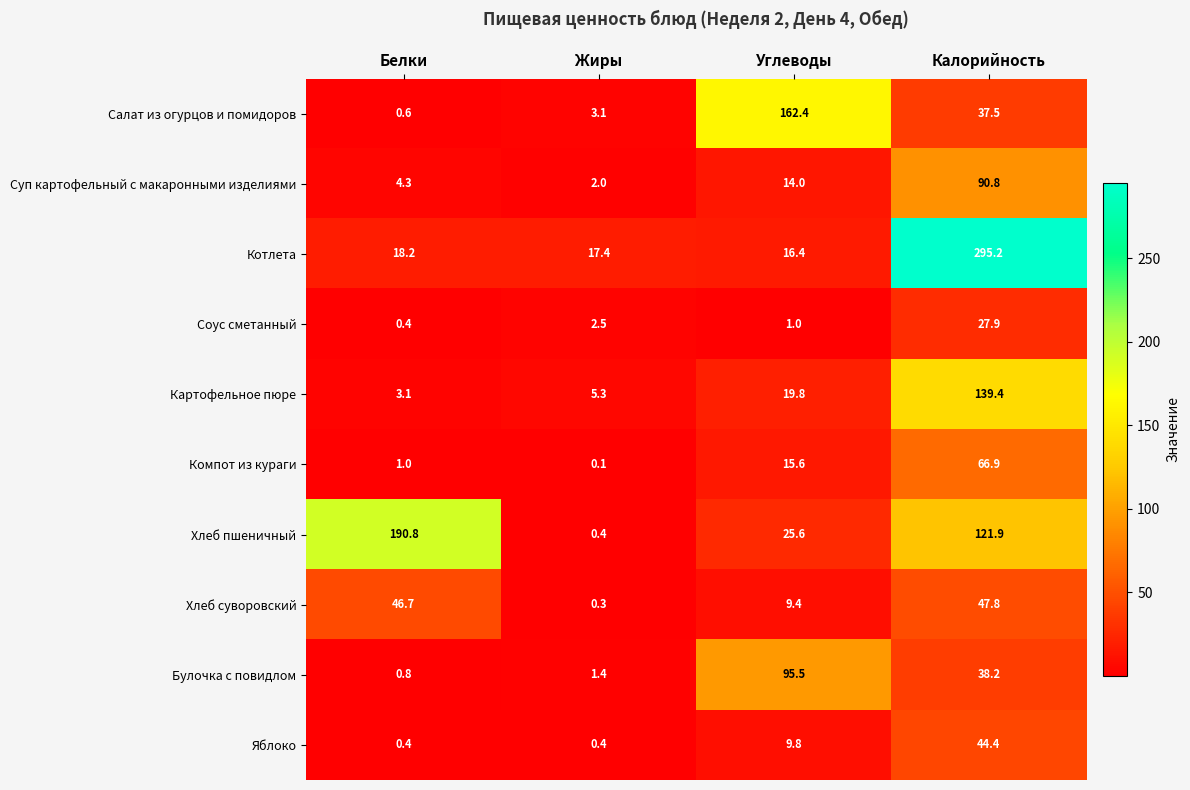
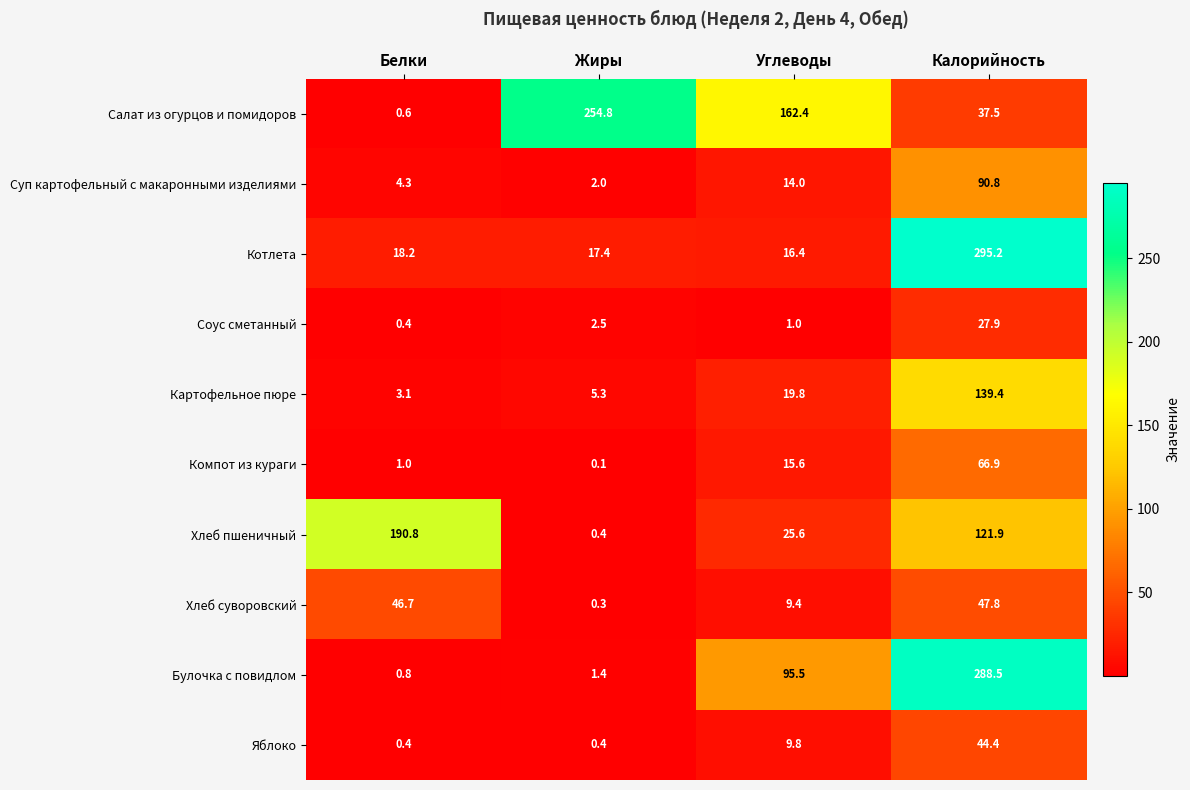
Салат из огурцов и помидоров, Жиры: 3.1 -> 254.8
Булочка с повидлом, Калорийность: 38.2 -> 288.5
